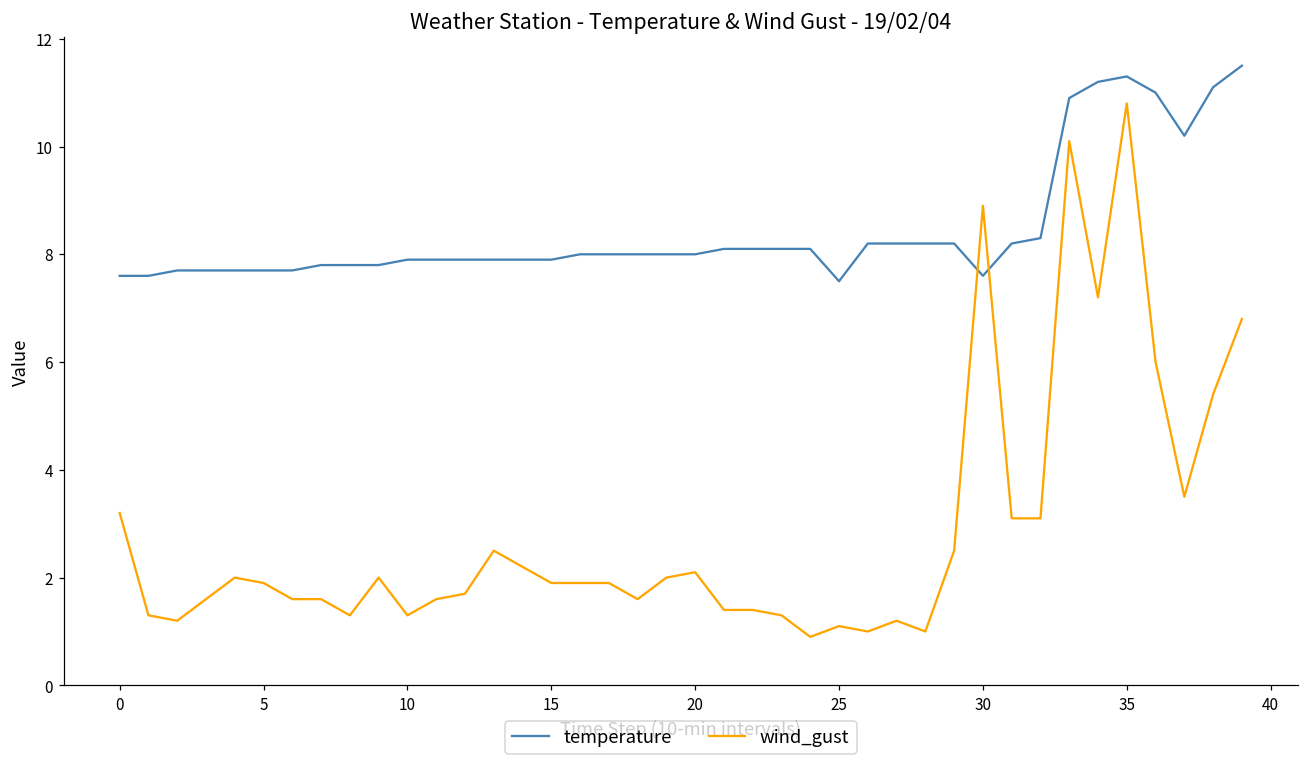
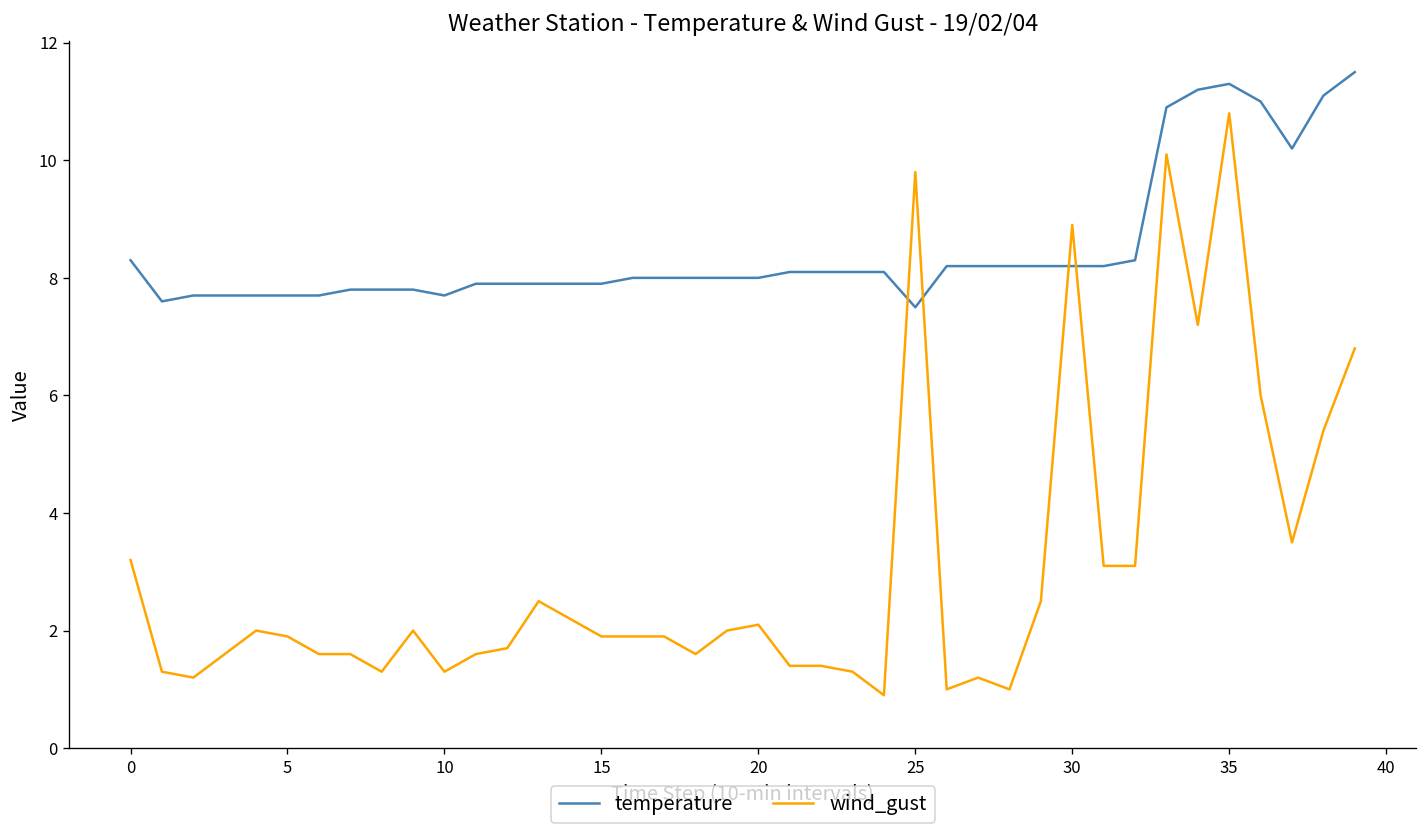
temperature, 0: 7.6 -> 8.3
temperature, 10: 7.9 -> 7.7
wind_gust, 25: 1.1 -> 9.8
temperature, 30: 7.6 -> 8.2
